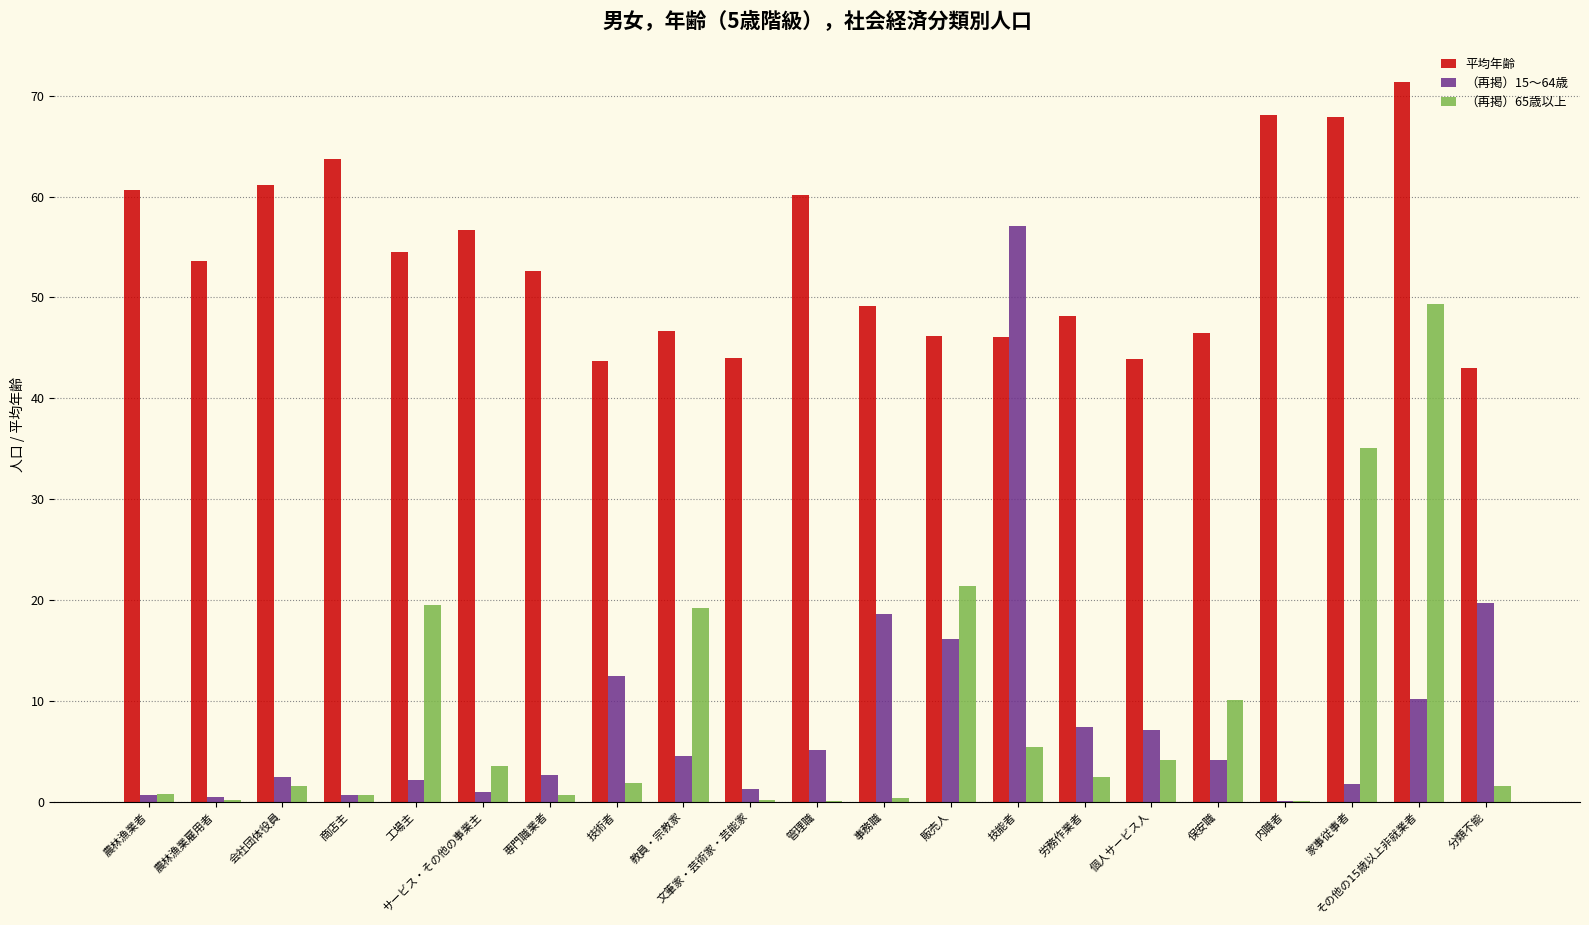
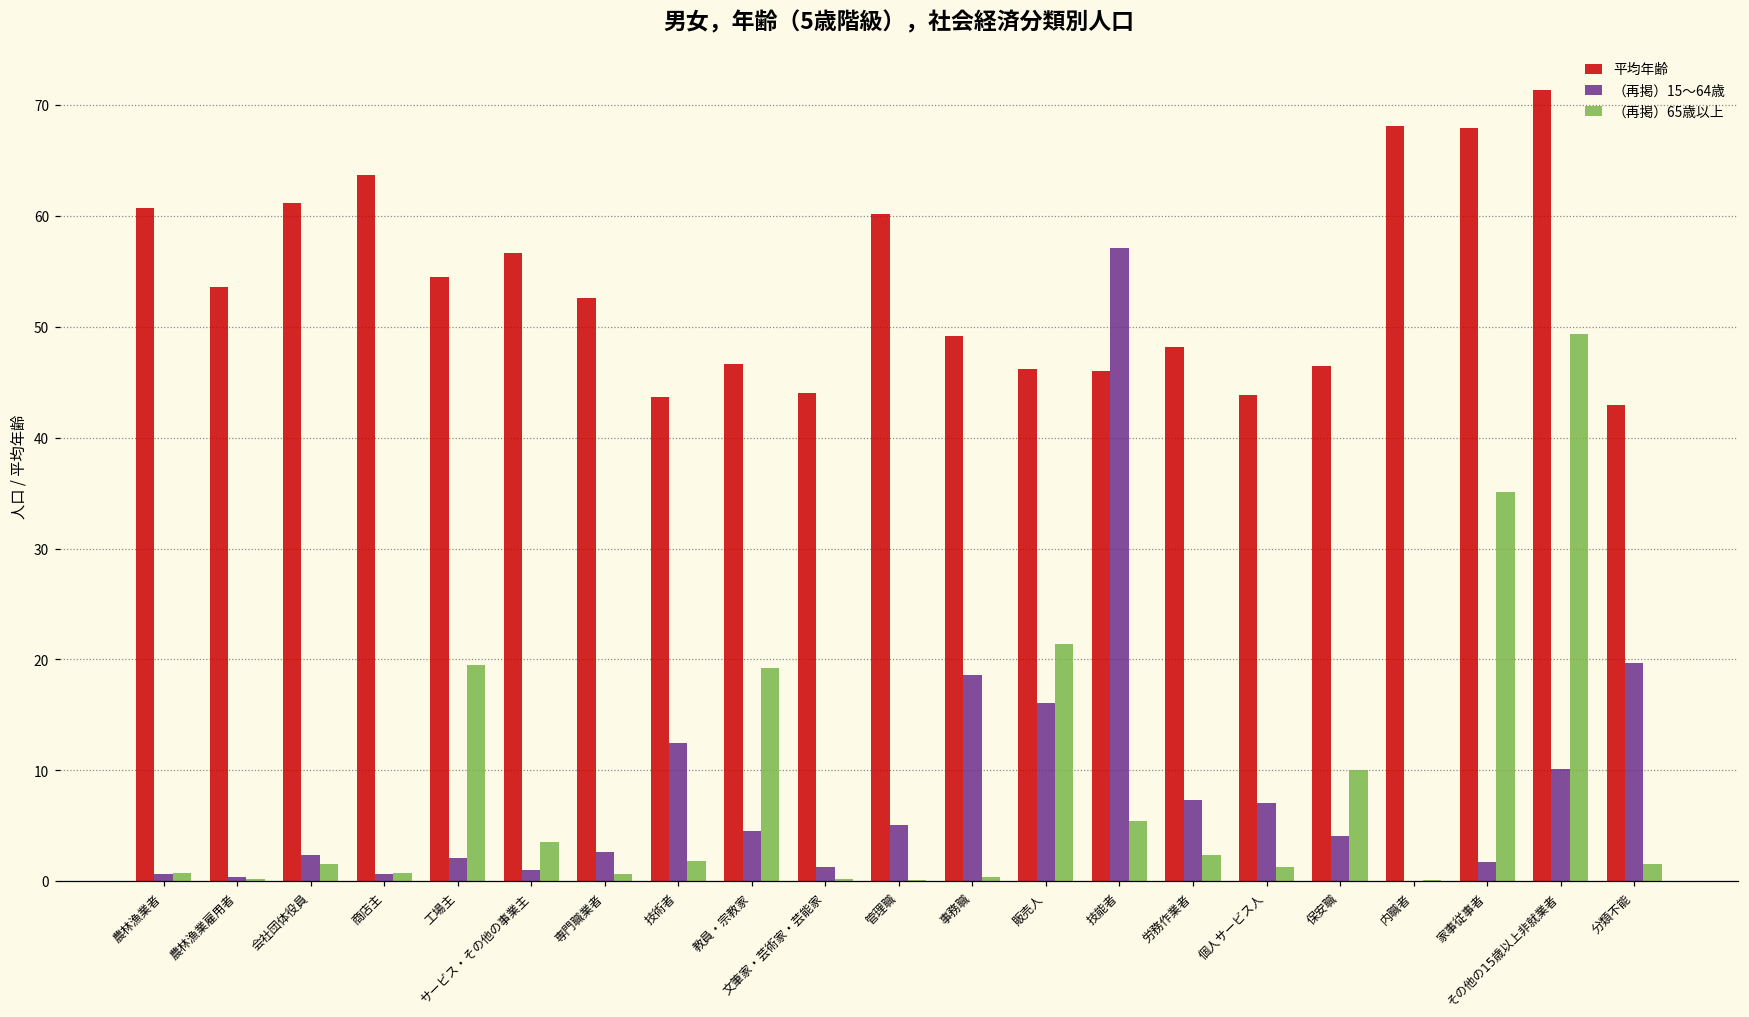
（再掲）65歳以上, 個人サービス人: 4.1 -> 1.3
